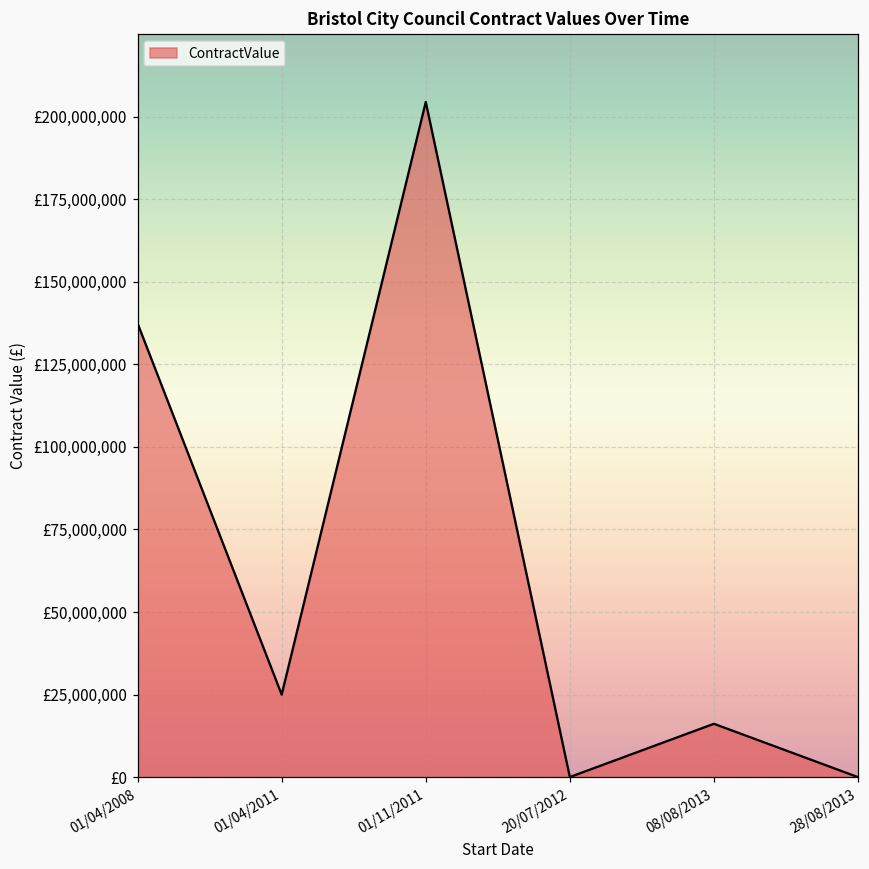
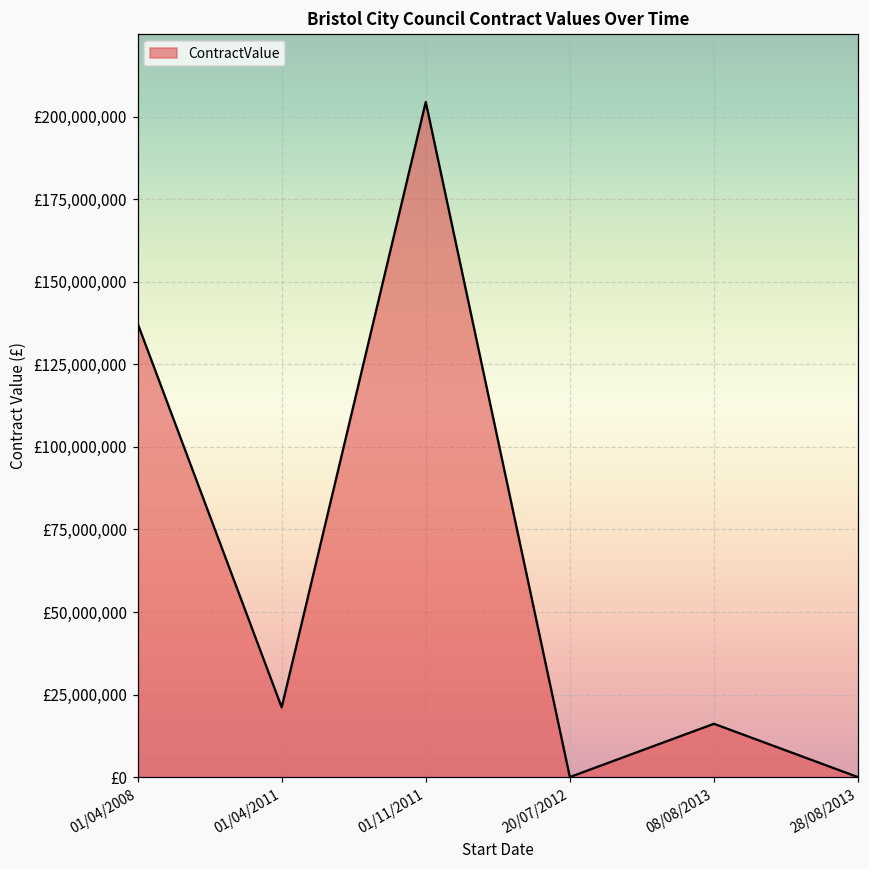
01/04/2011: £25,000,000 -> £21,000,000
